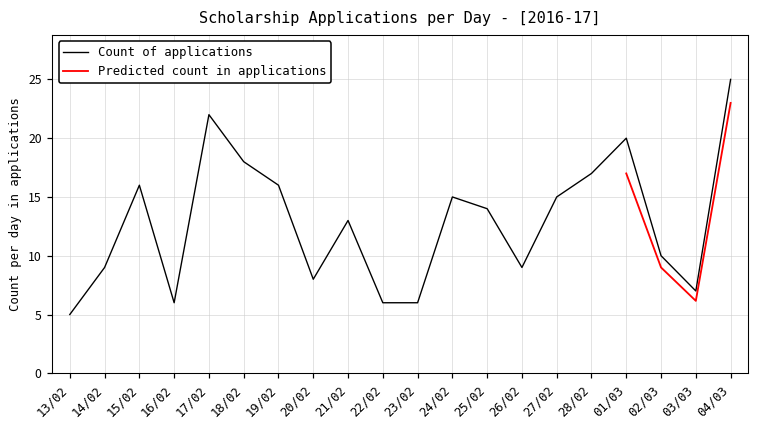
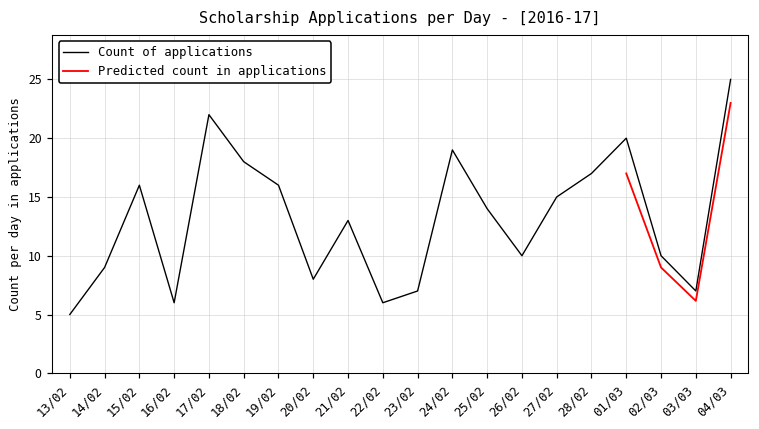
Count of applications, 23/02: 6 -> 7
Count of applications, 24/02: 15 -> 19
Count of applications, 26/02: 9 -> 10
